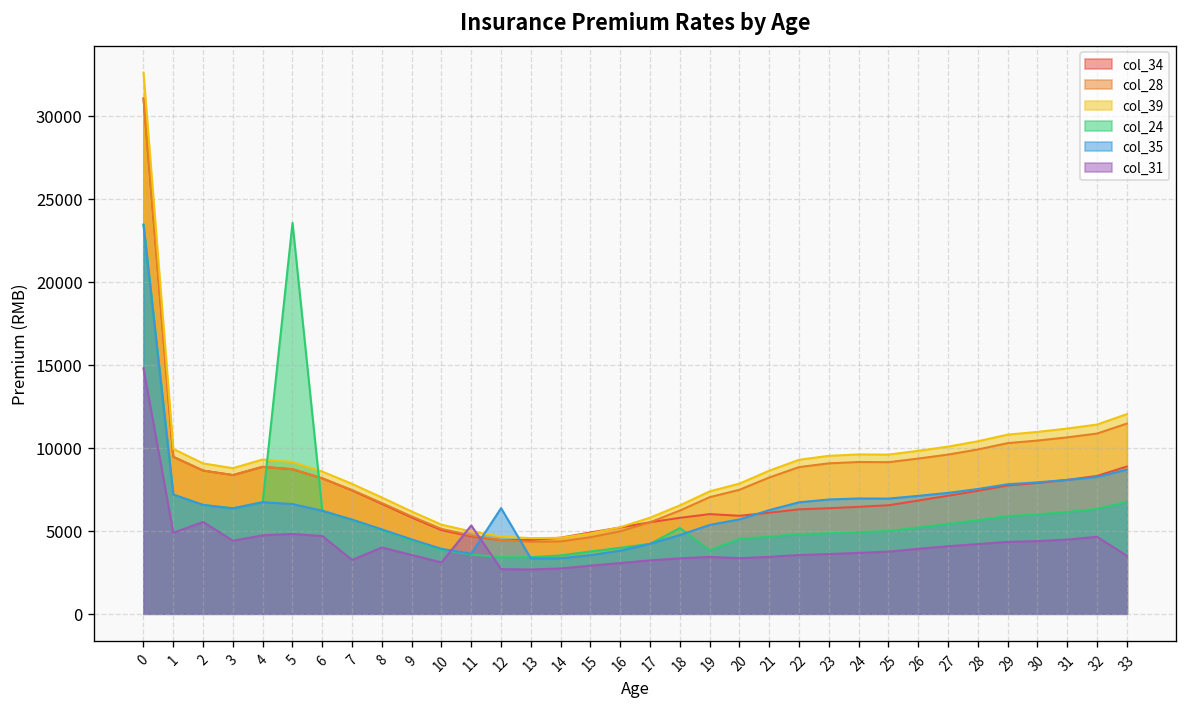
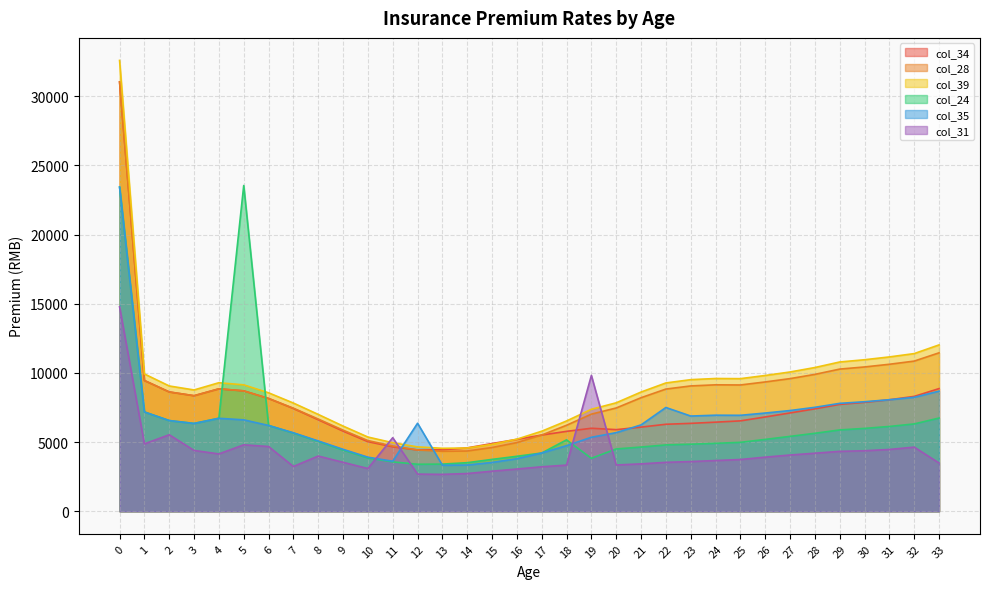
col_31, 4: 4700 -> 4100
col_31, 19: 3400 -> 9800
col_35, 22: 6700 -> 7500
